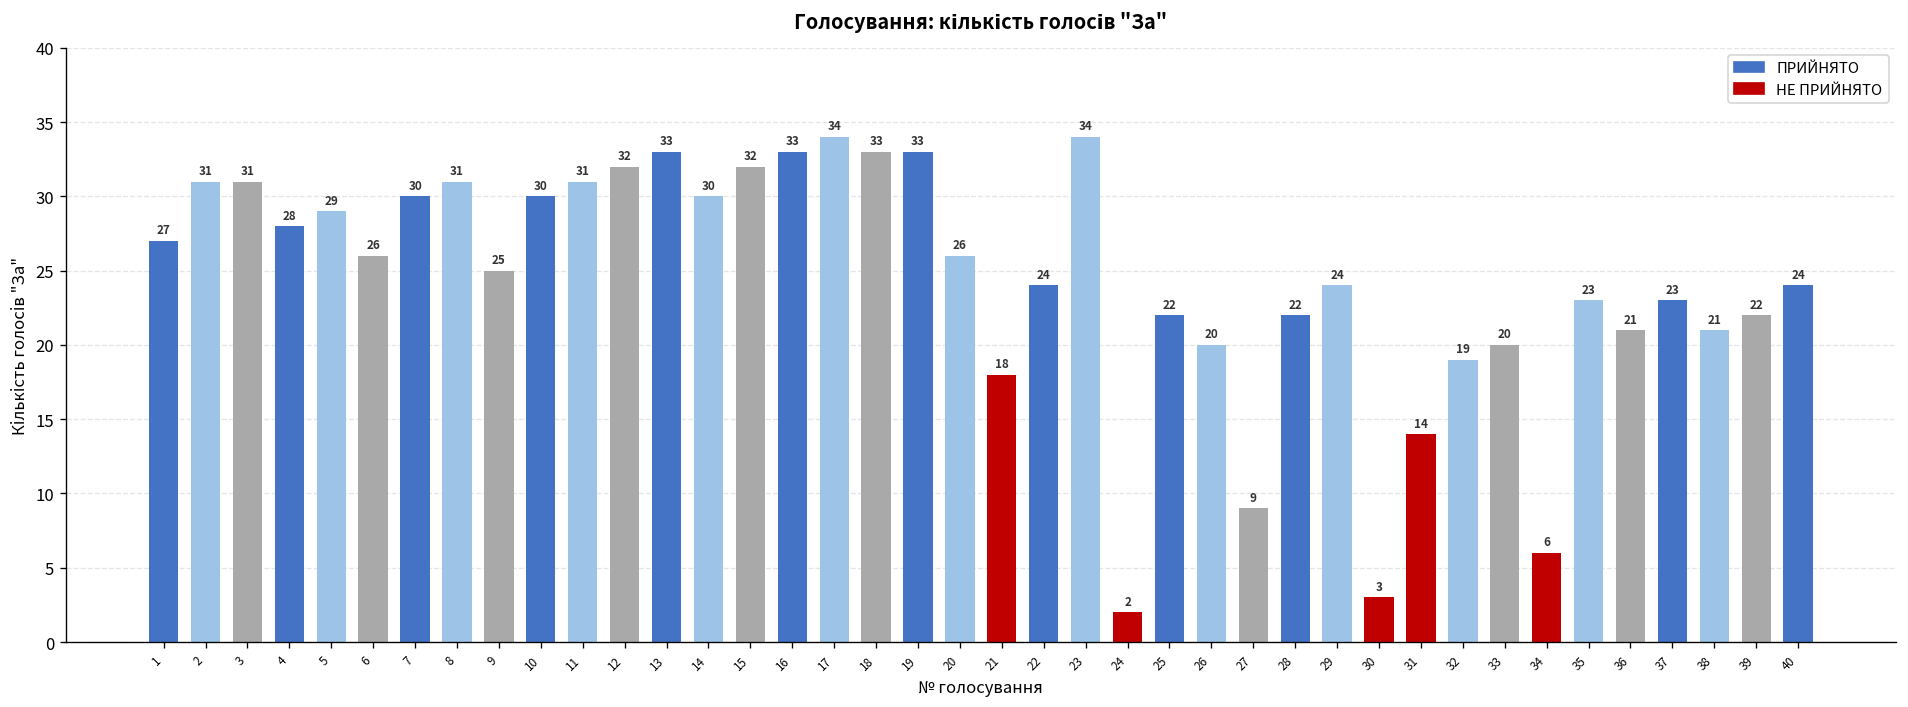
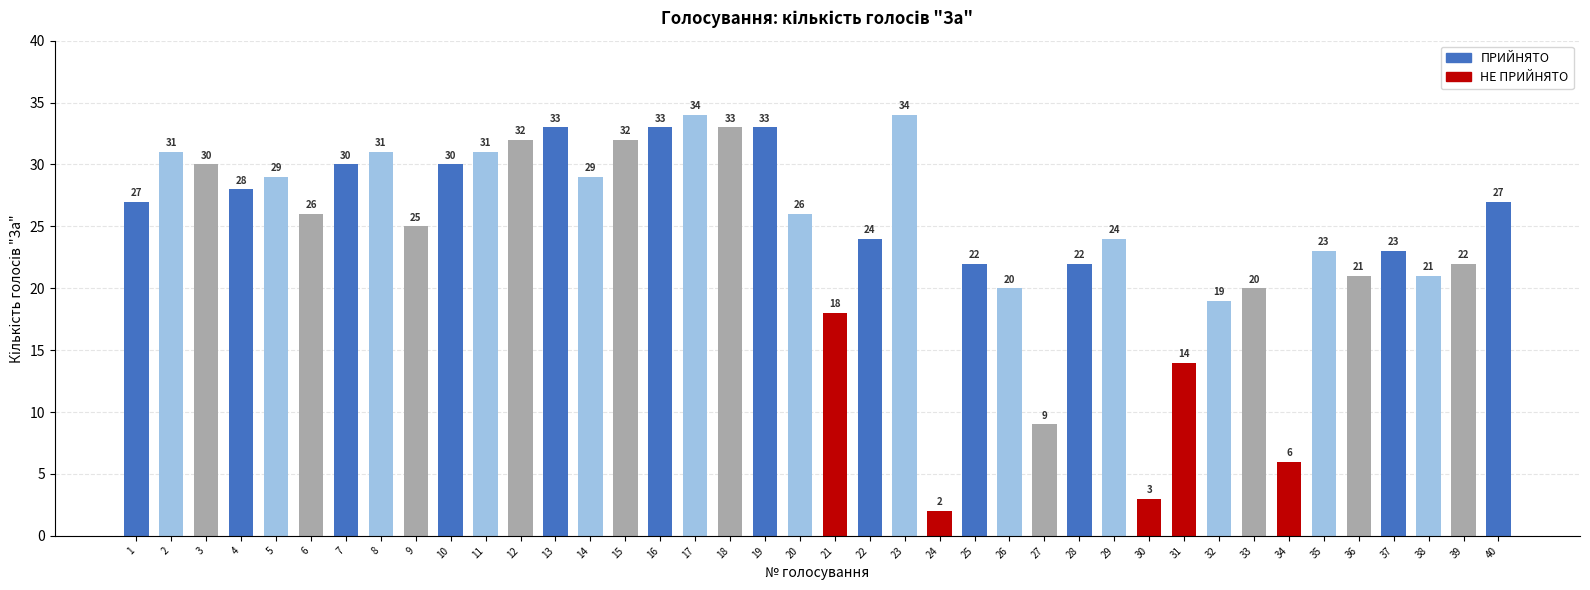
3: 31 -> 30
14: 30 -> 29
40: 24 -> 27
